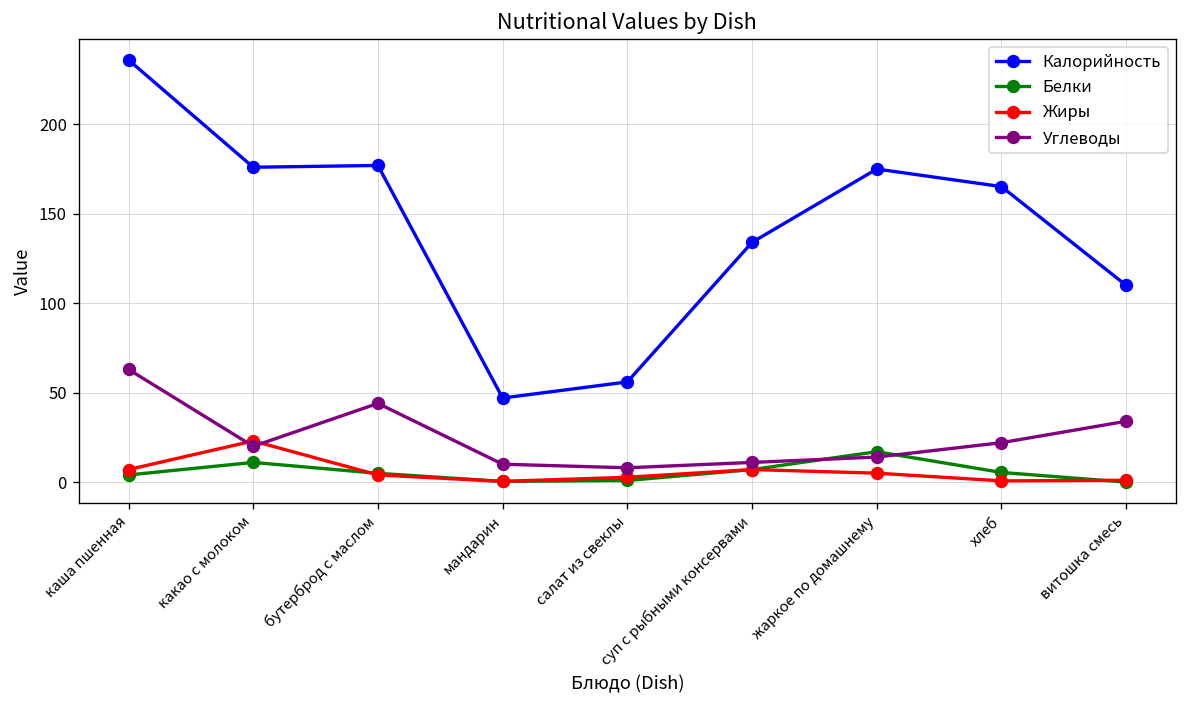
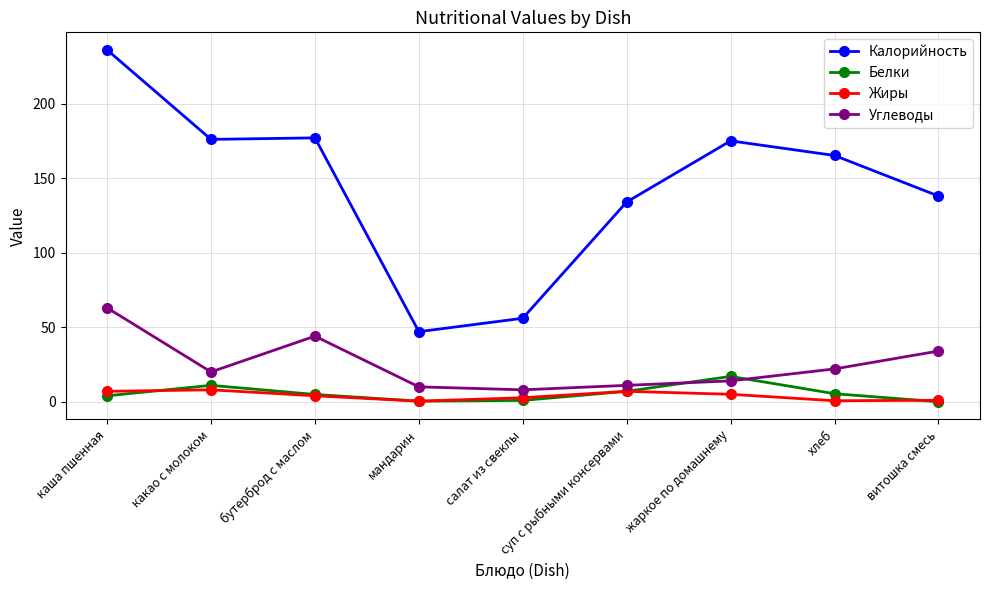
Жиры, какао с молоком: 23 -> 8
Калорийность, витошка смесь: 110 -> 138
